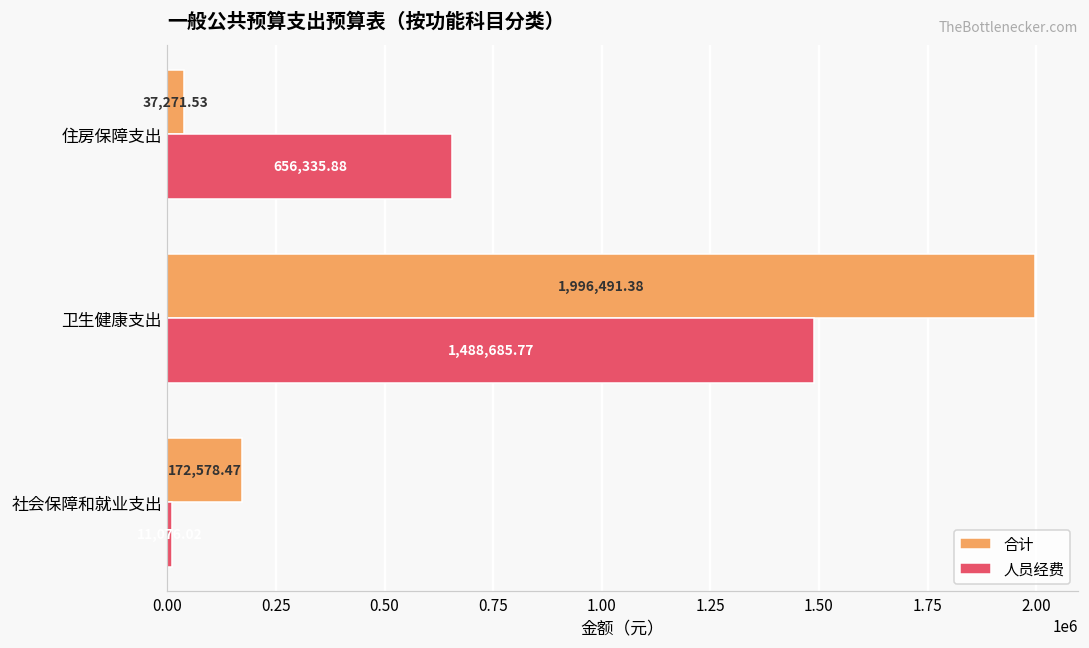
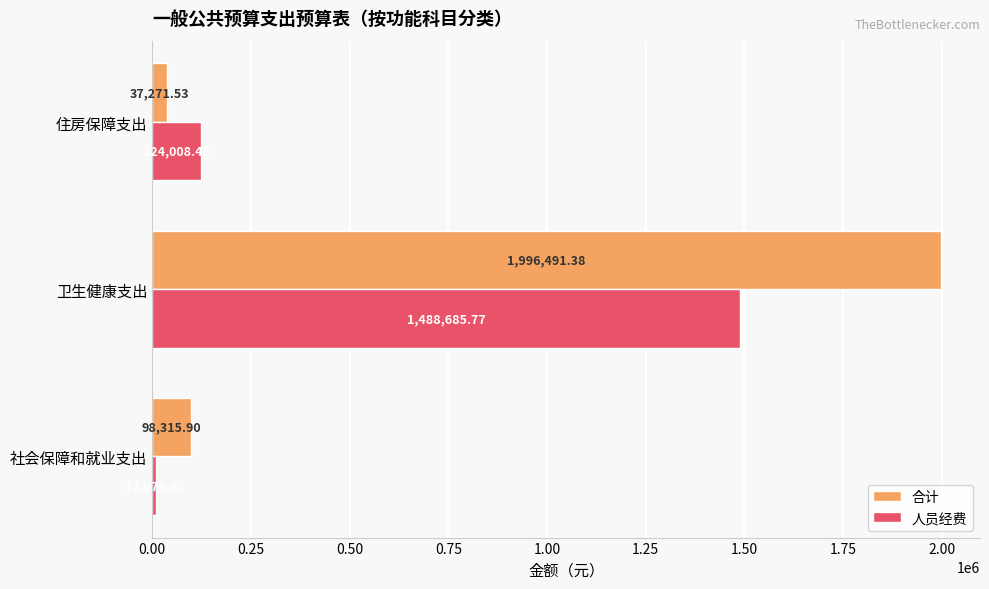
人员经费, 住房保障支出: 656,335.88 -> 124,008.48
合计, 社会保障和就业支出: 172,578.47 -> 98,315.90
